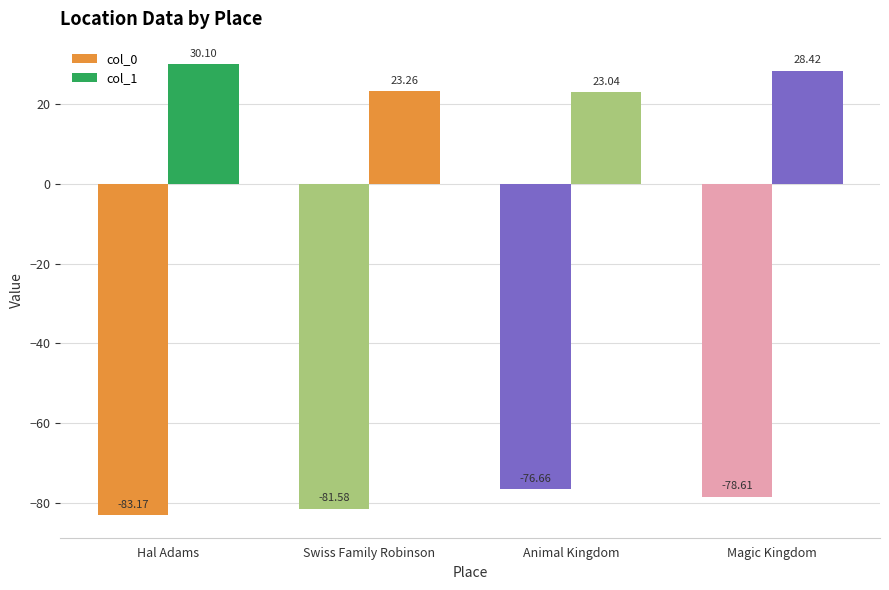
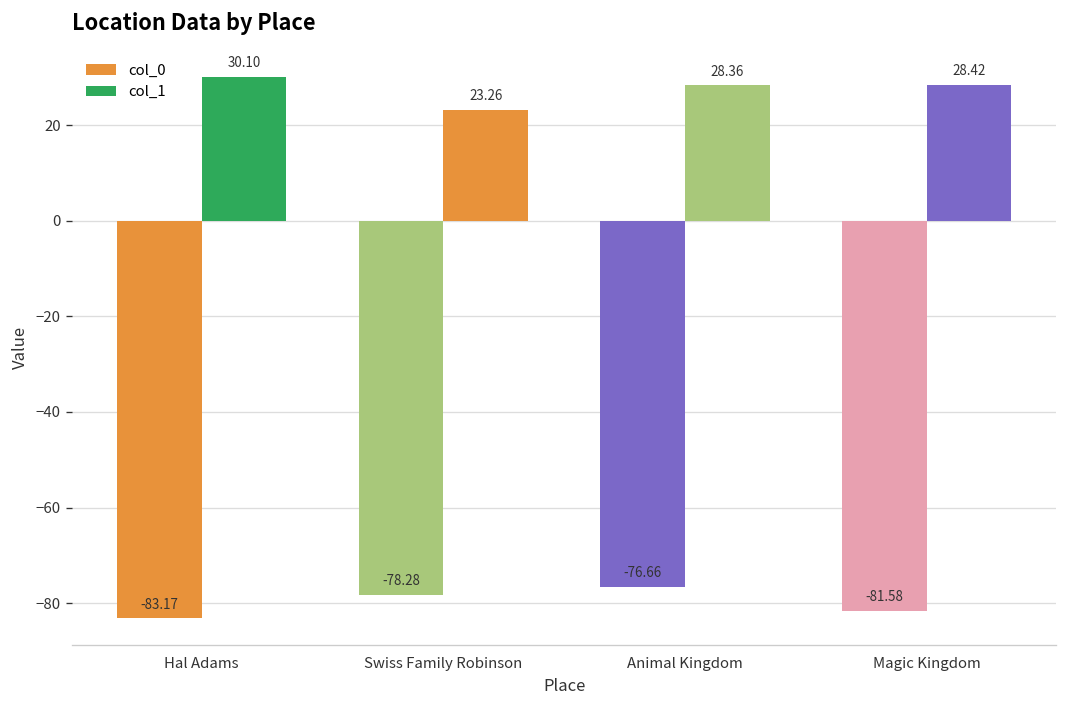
col_0, Swiss Family Robinson: -81.58 -> -78.28
col_1, Animal Kingdom: 23.04 -> 28.36
col_0, Magic Kingdom: -78.61 -> -81.58
